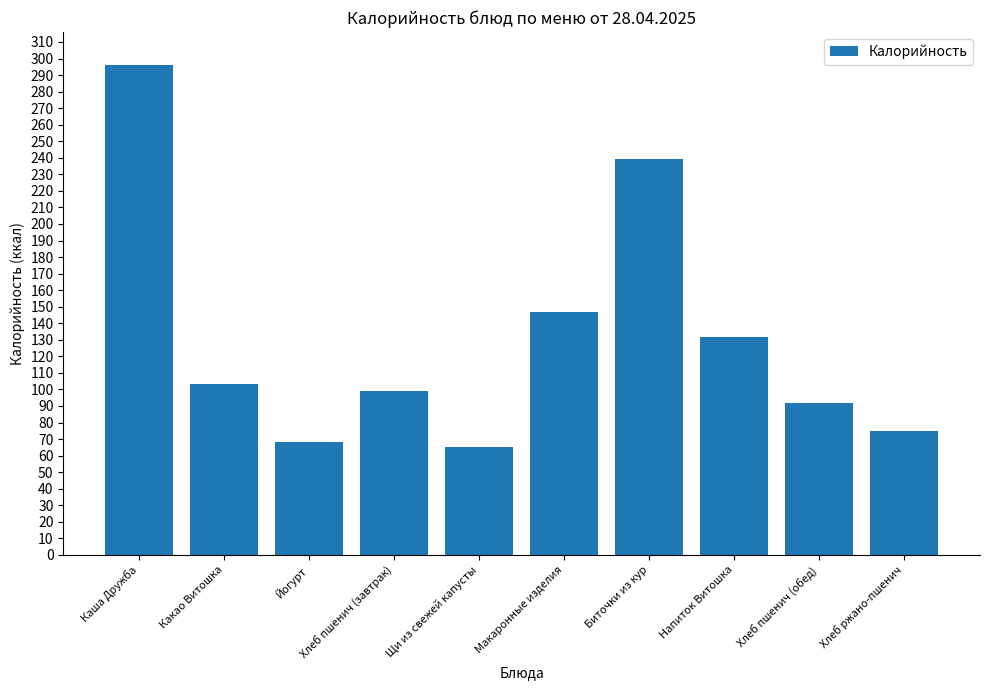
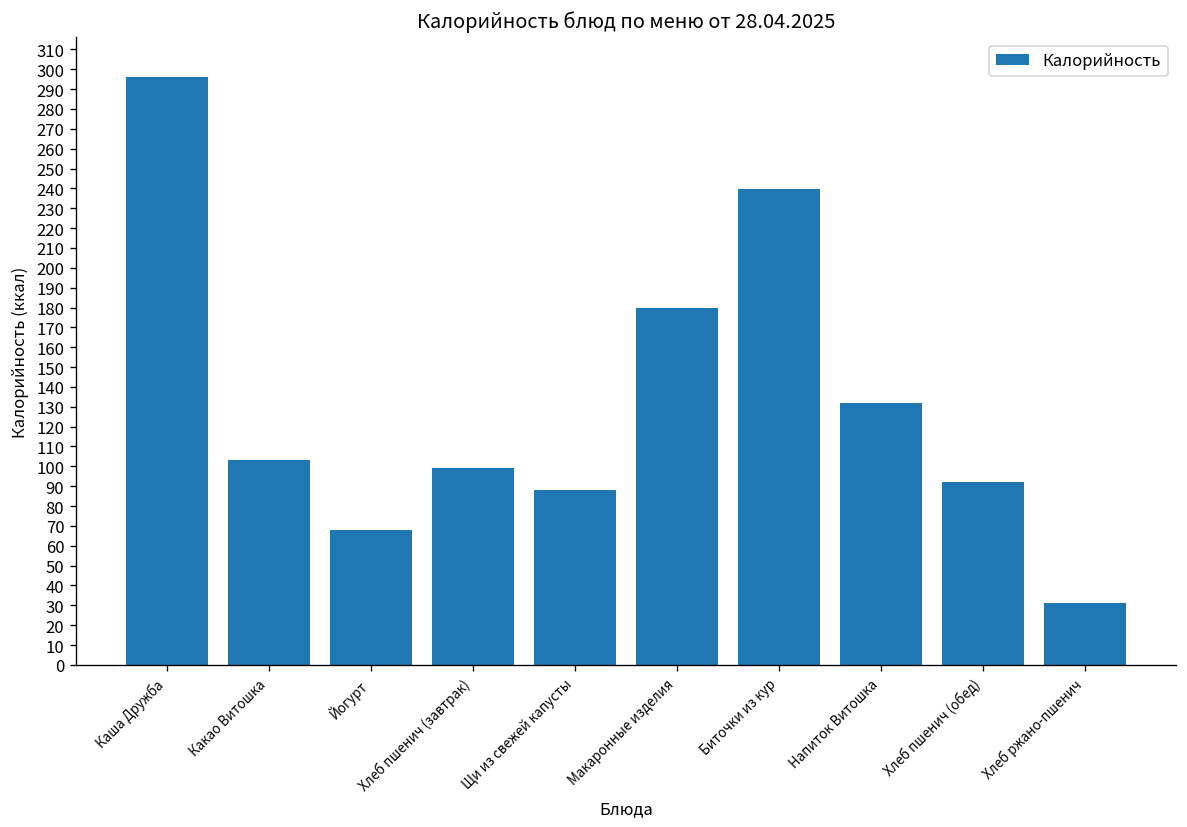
Щи из свежей капусты: 65 -> 88
Макаронные изделия: 147 -> 180
Хлеб ржано-пшенич: 75 -> 31
